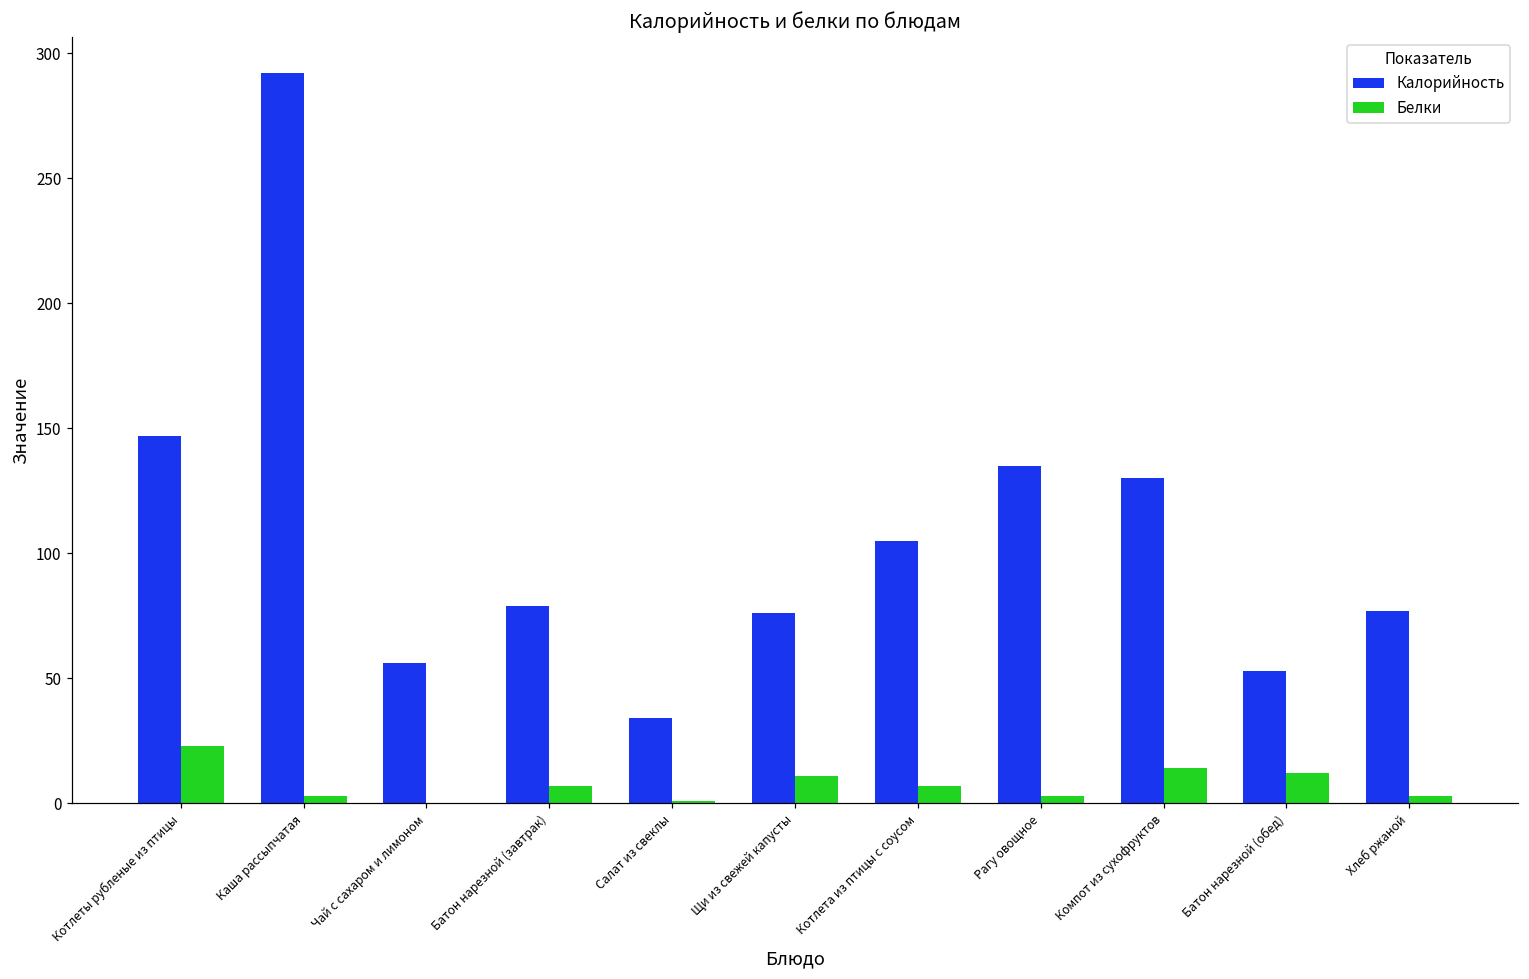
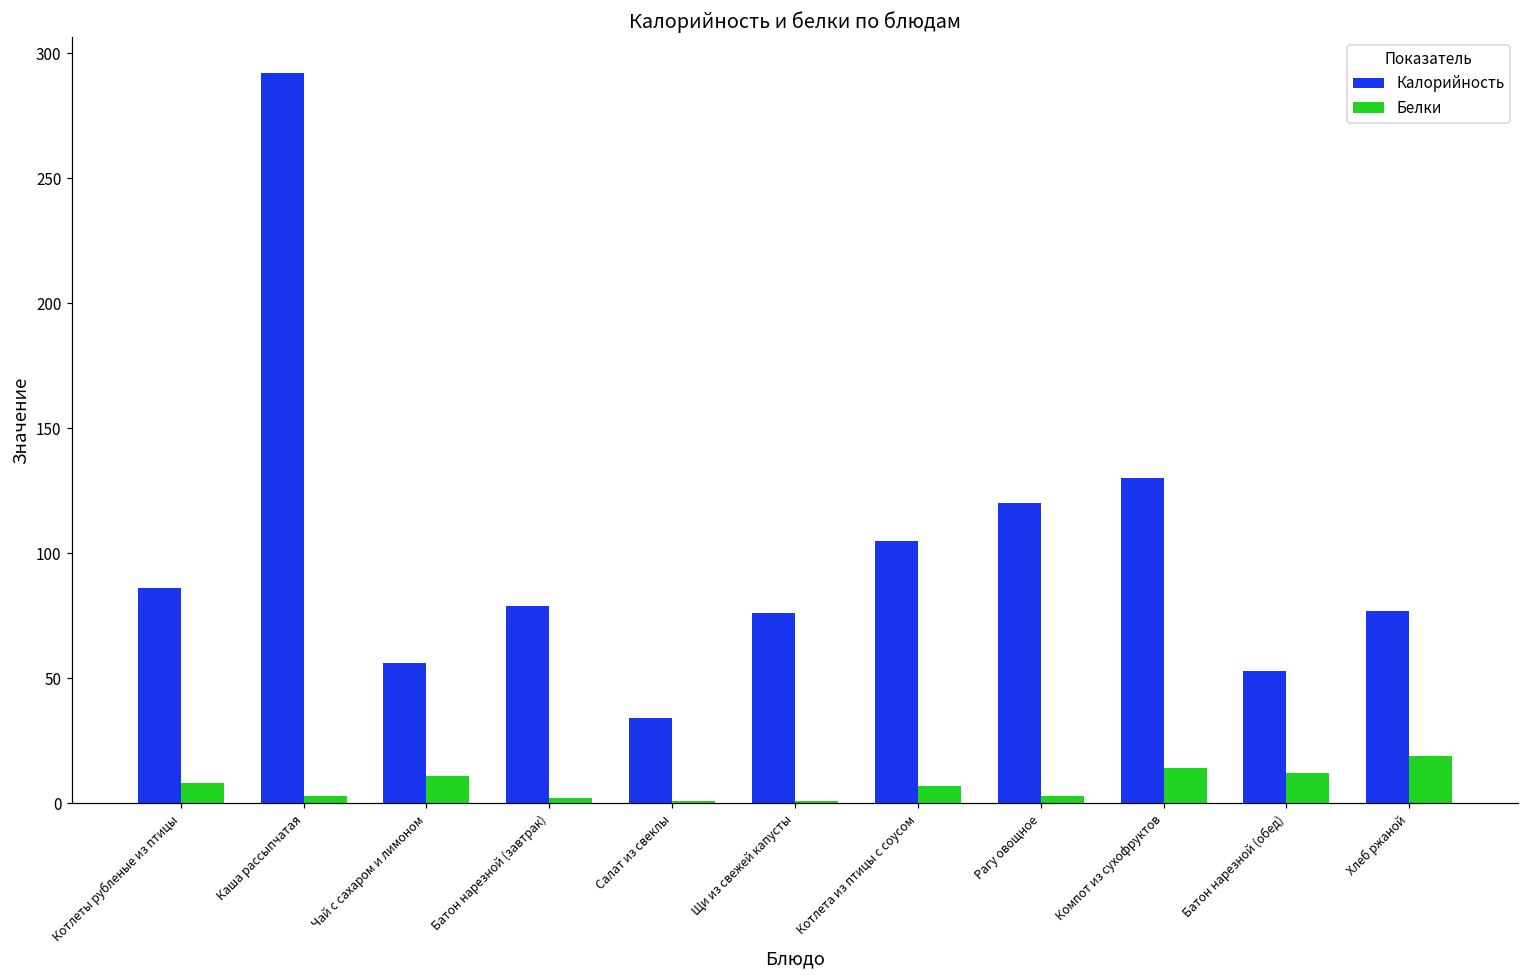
Калорийность, Котлеты рубленые из птицы: 147 -> 86
Белки, Котлеты рубленые из птицы: 23 -> 8
Белки, Чай с сахаром и лимоном: 0 -> 11
Белки, Батон нарезной (завтрак): 7 -> 2
Белки, Щи из свежей капусты: 11 -> 1
Калорийность, Рагу овощное: 135 -> 120
Белки, Хлеб ржаной: 3 -> 19
